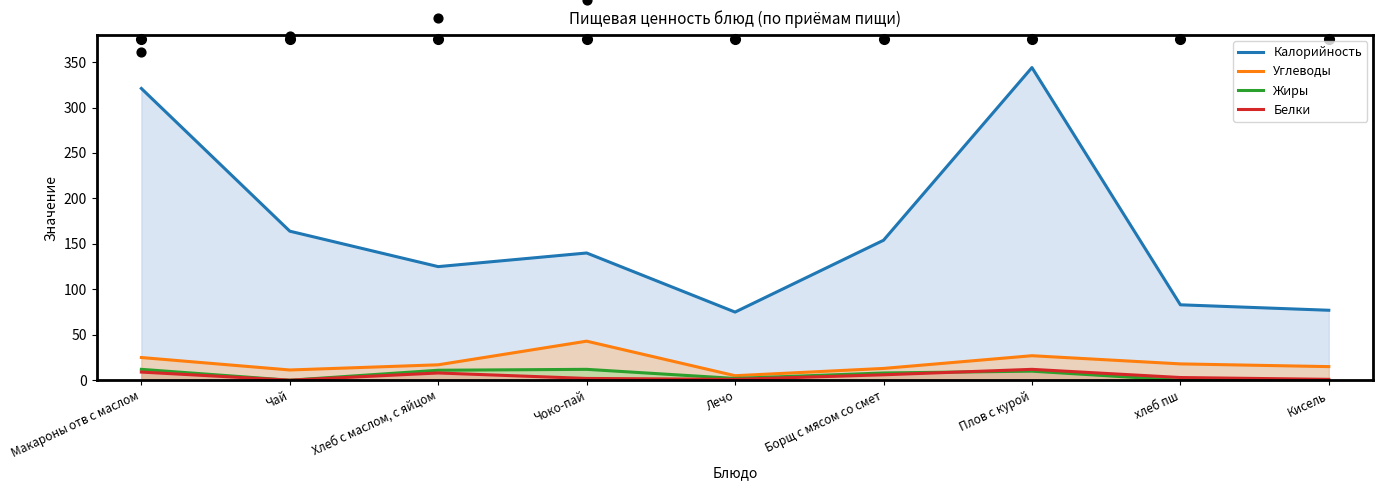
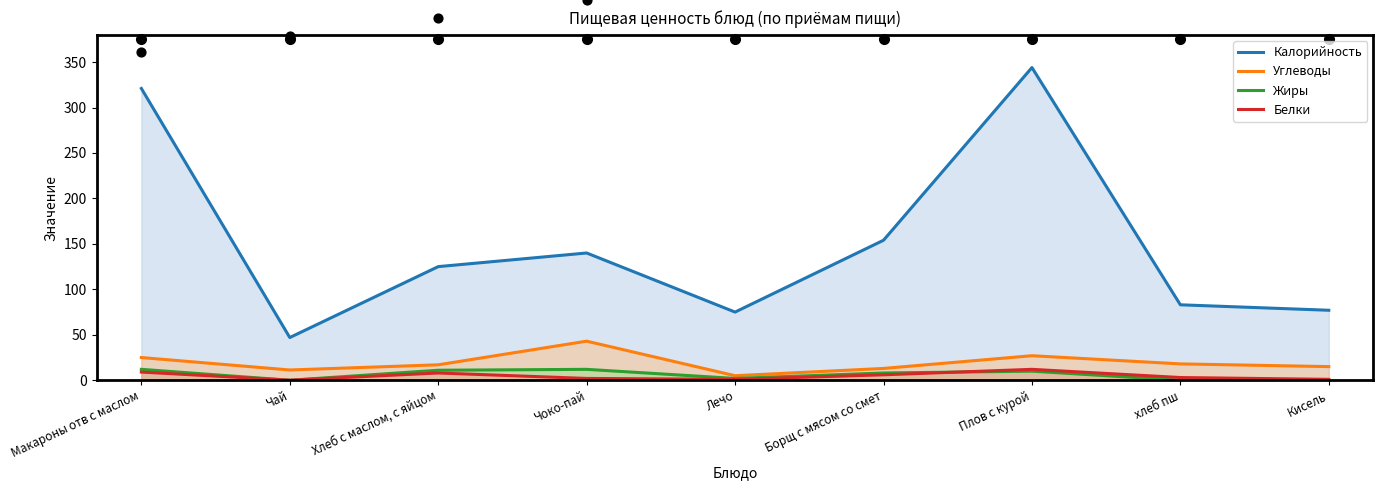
Калорийность, Чай: 160 -> 50
